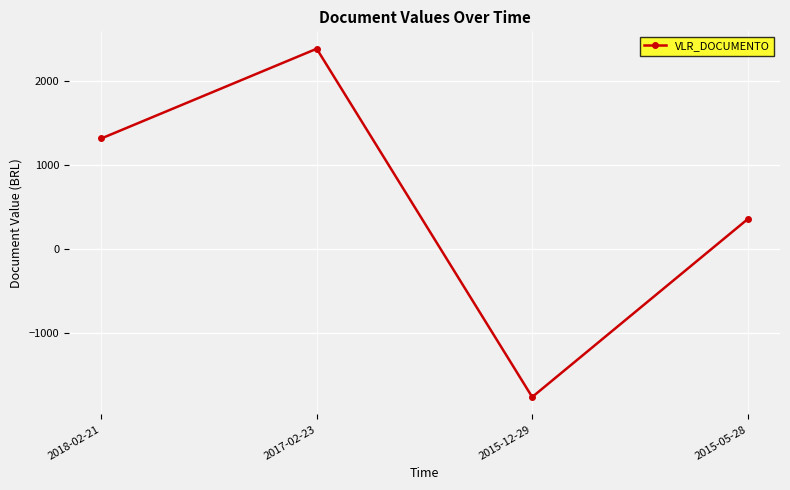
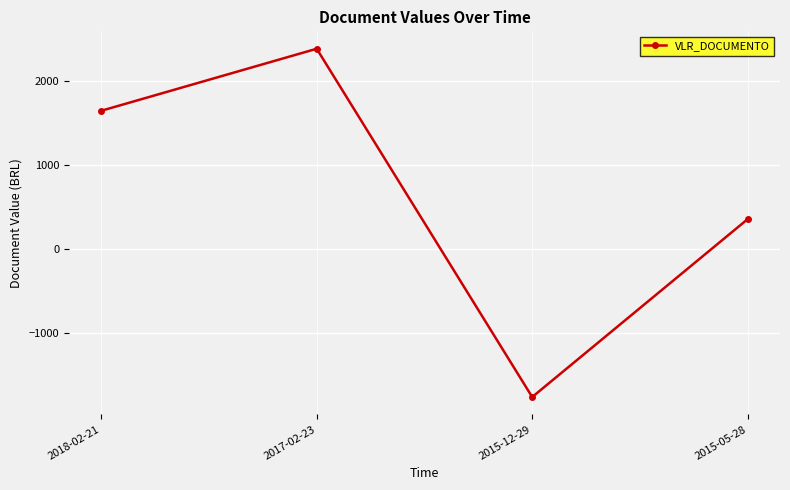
2018-02-21: 1300 -> 1700
